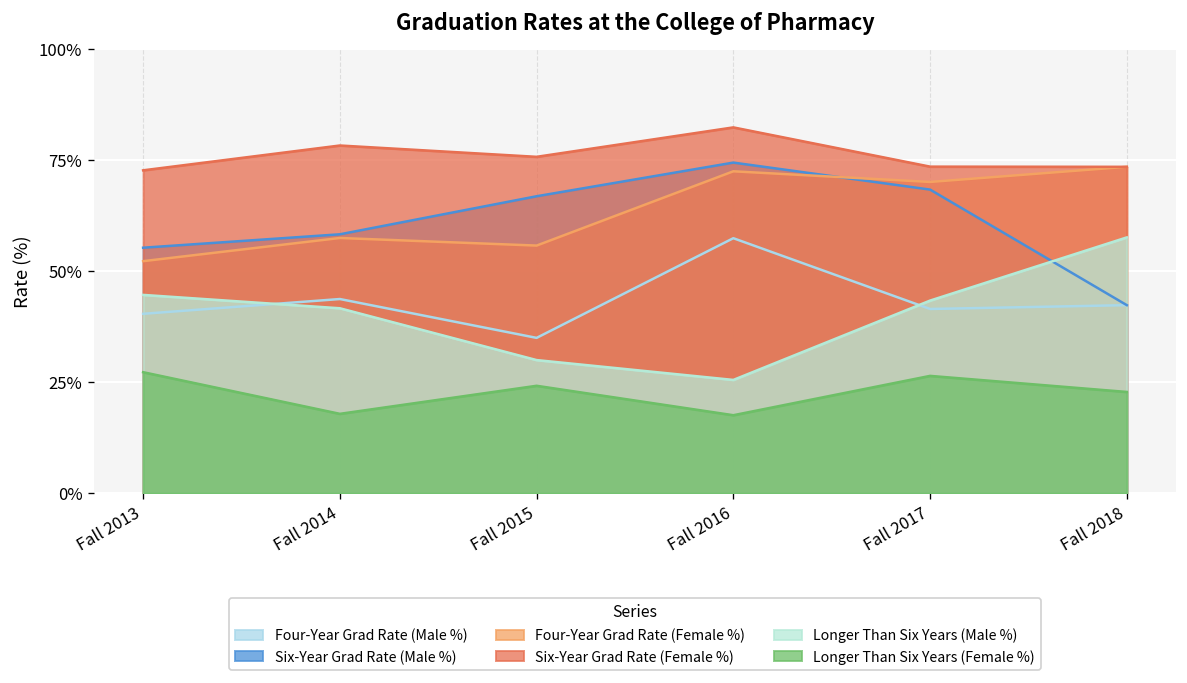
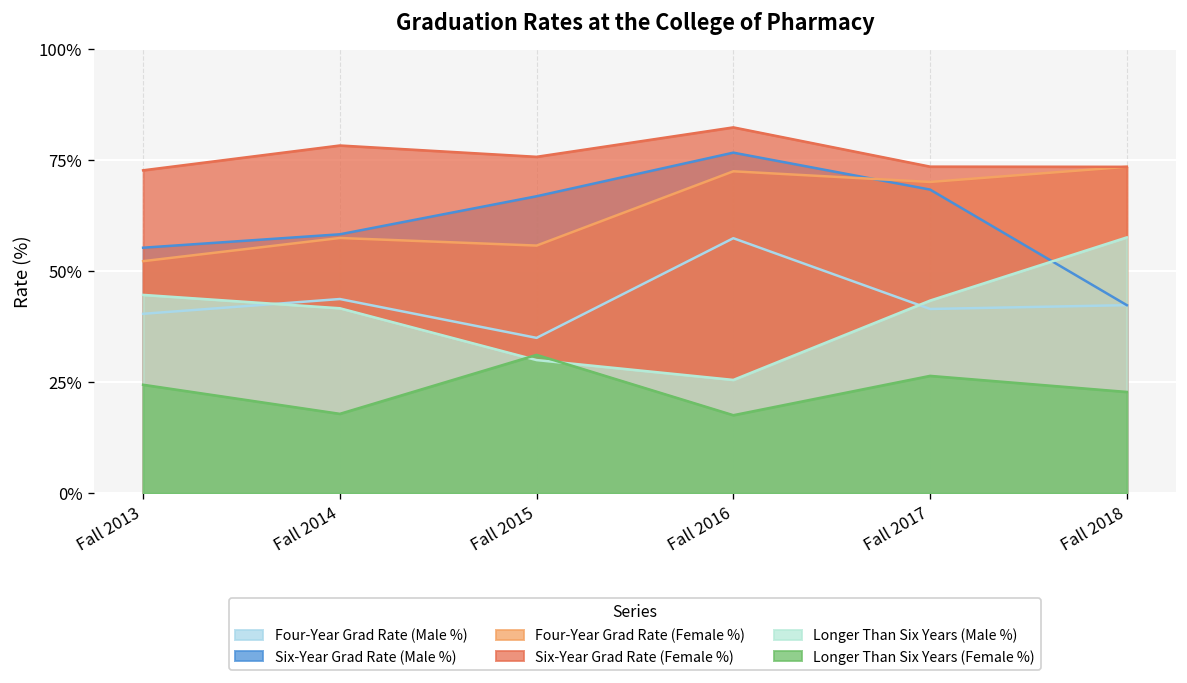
Longer Than Six Years (Female %), Fall 2013: 27% -> 24%
Longer Than Six Years (Female %), Fall 2015: 24% -> 31%
Six-Year Grad Rate (Male %), Fall 2016: 74% -> 77%
